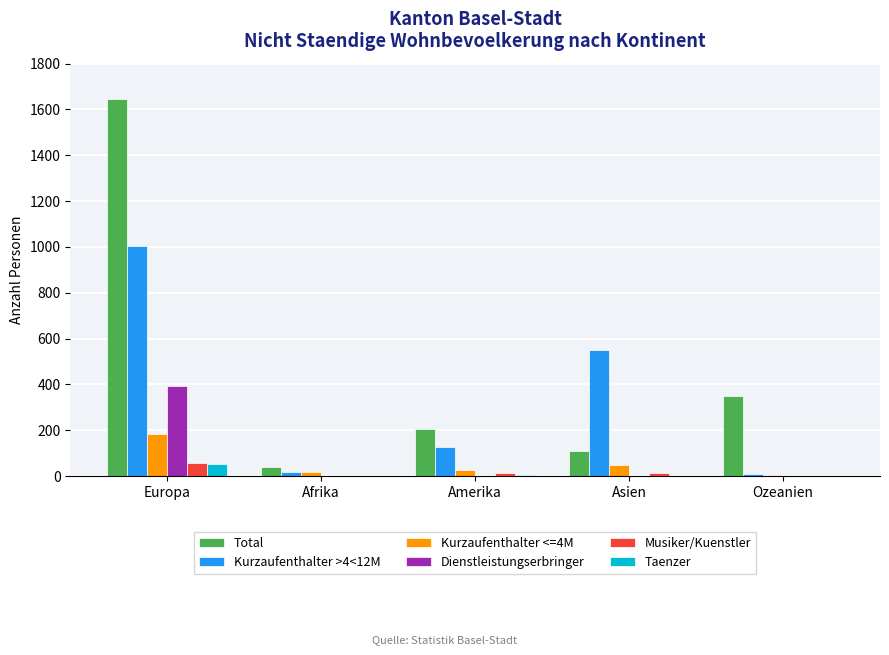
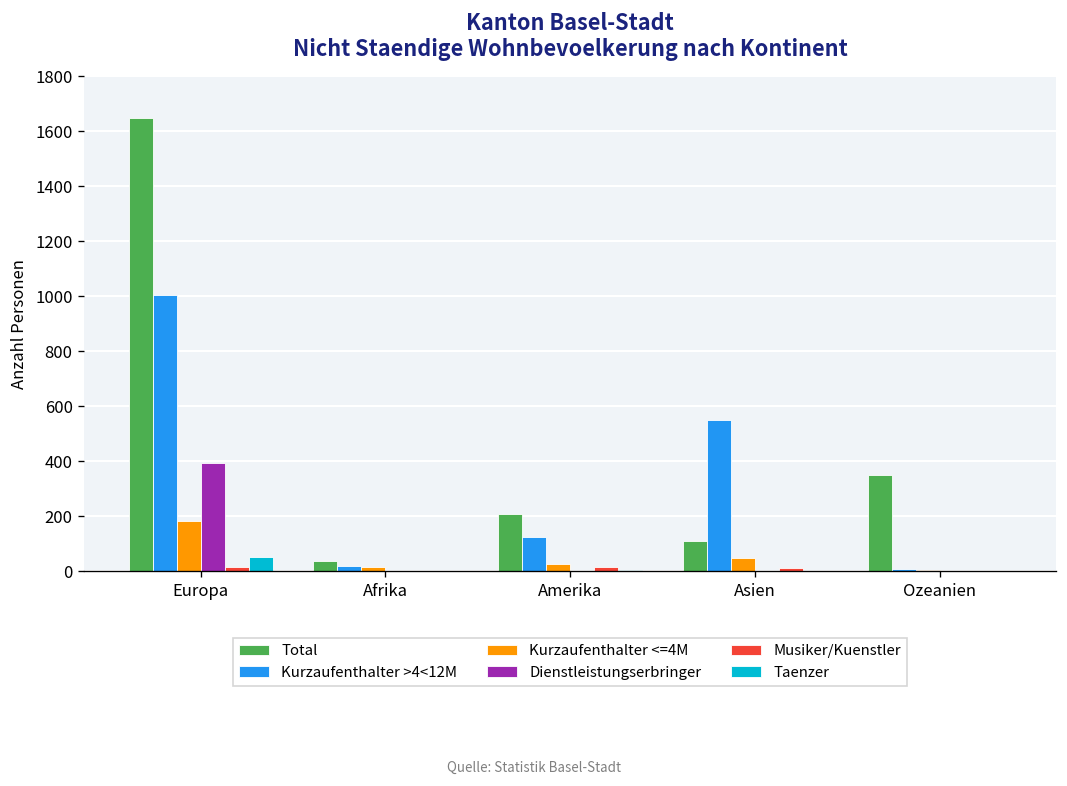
Musiker/Kuenstler, Europa: 60 -> 10
